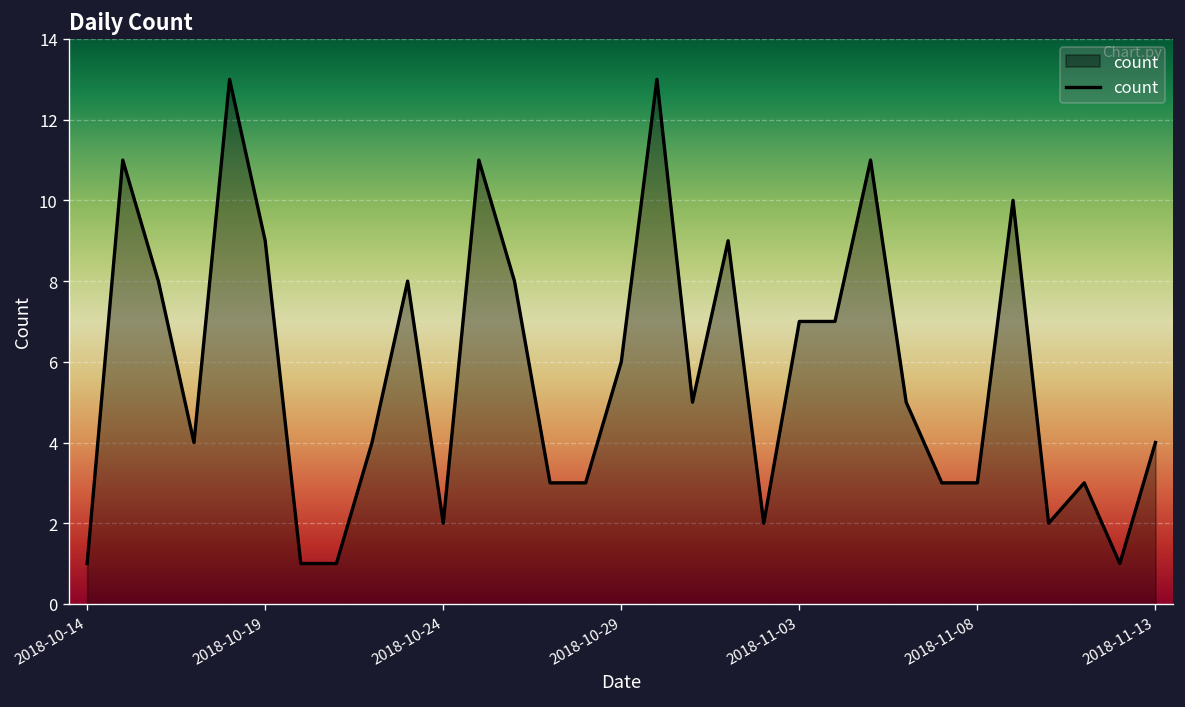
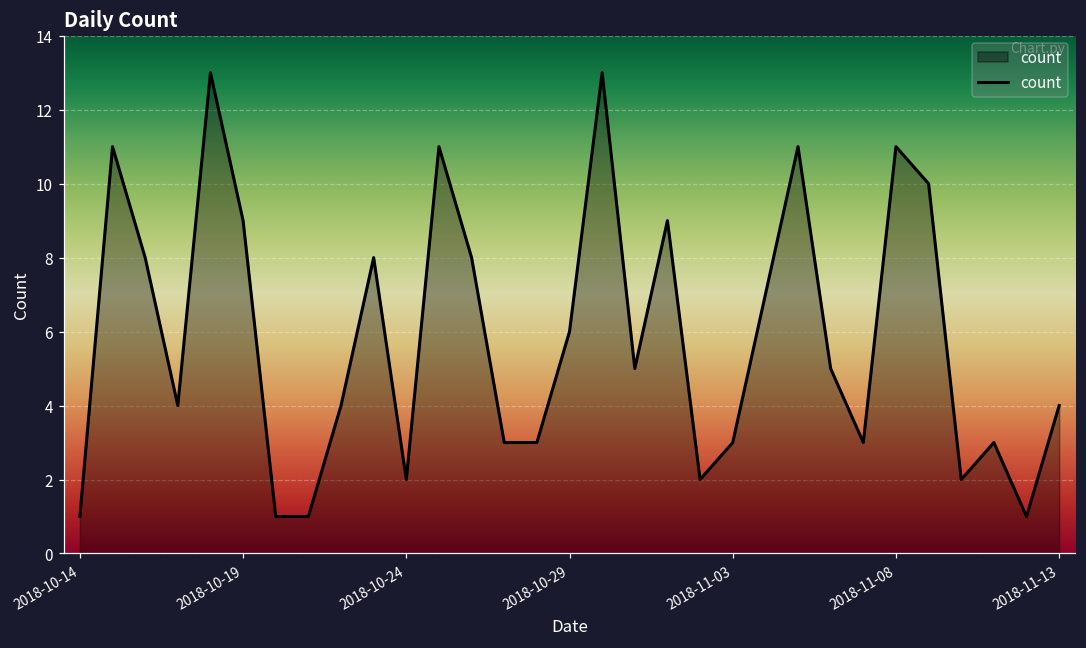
2018-11-03: 7 -> 3
2018-11-08: 3 -> 11
